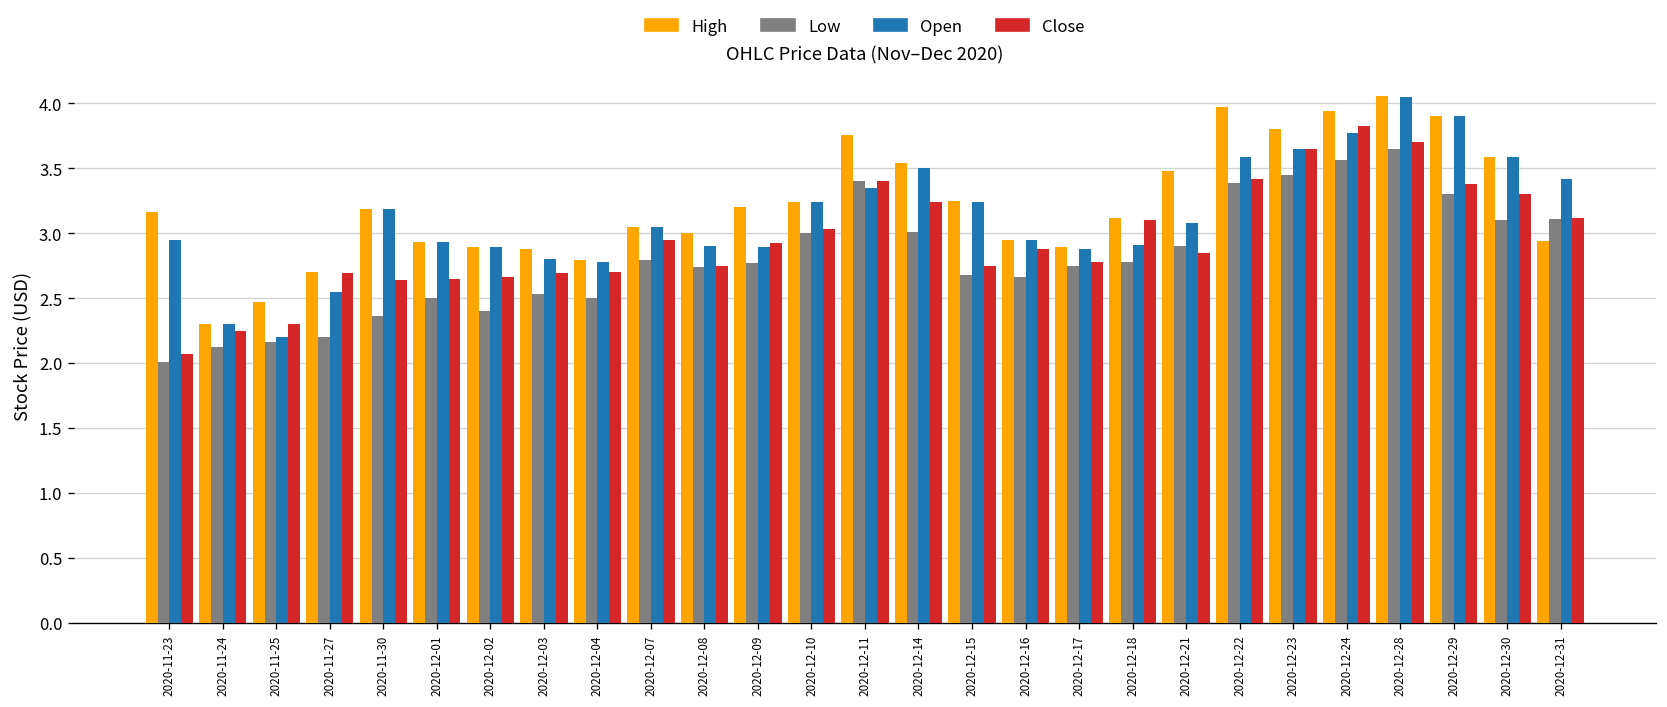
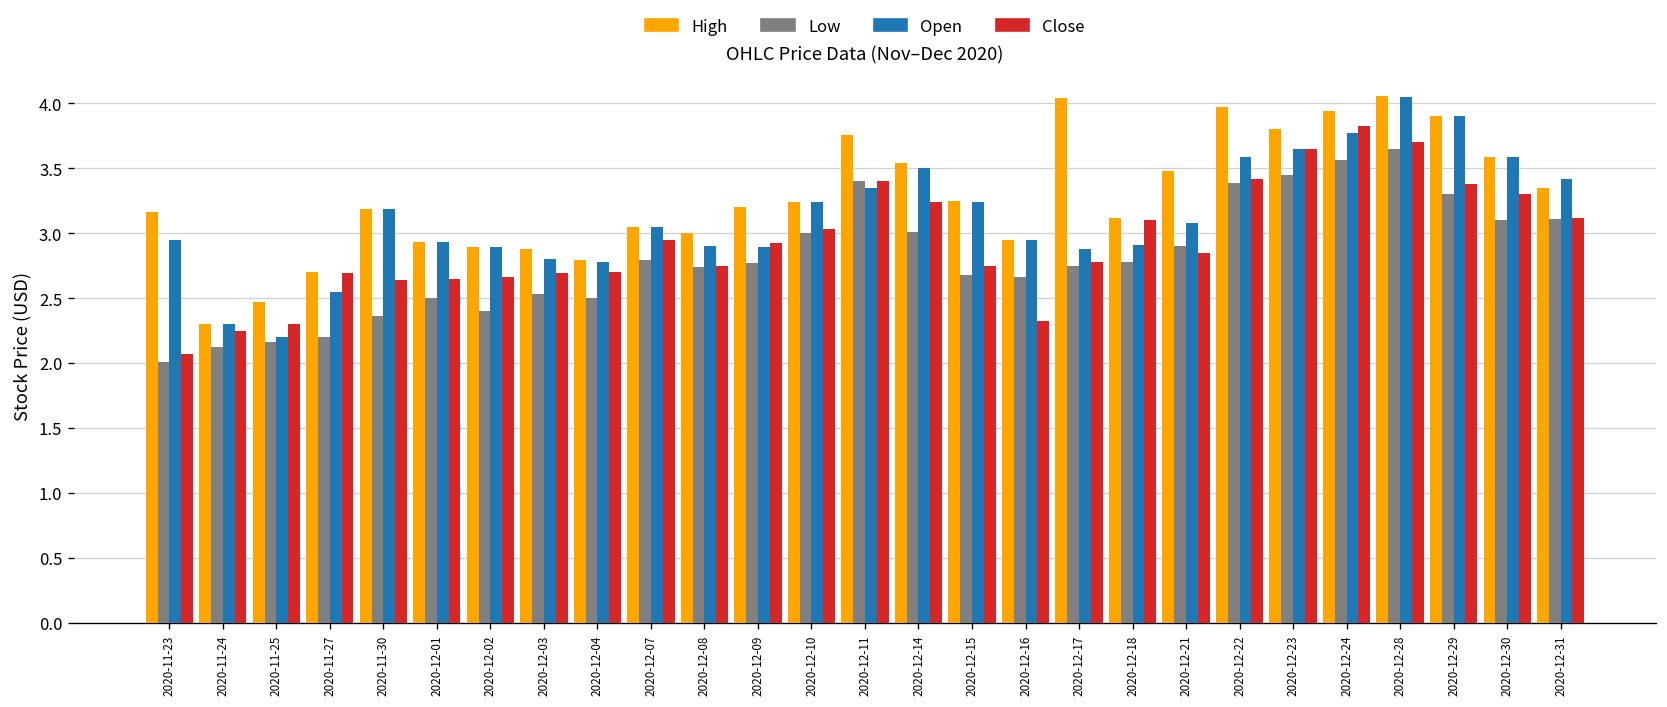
Close, 2020-12-16: 2.88 -> 2.32
High, 2020-12-17: 2.89 -> 4.04
High, 2020-12-31: 2.94 -> 3.35
